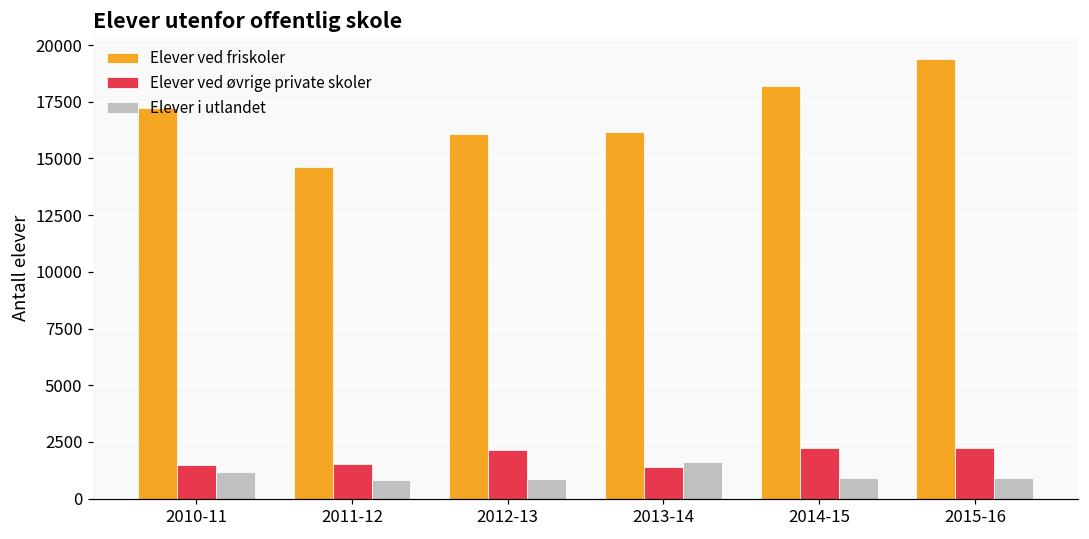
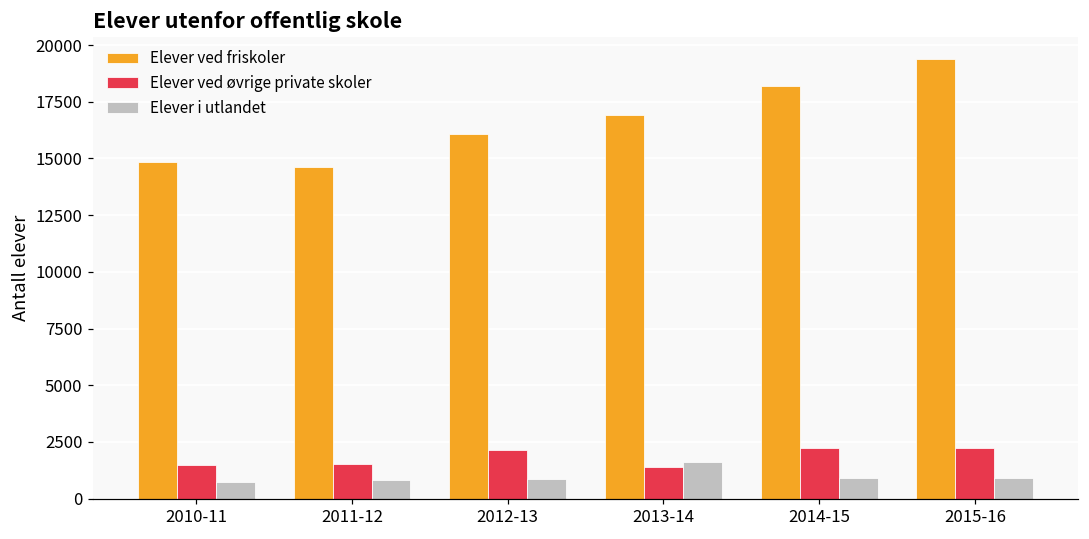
Elever ved friskoler, 2010-11: 17200 -> 14800
Elever i utlandet, 2010-11: 1200 -> 800
Elever ved friskoler, 2013-14: 16200 -> 16900
